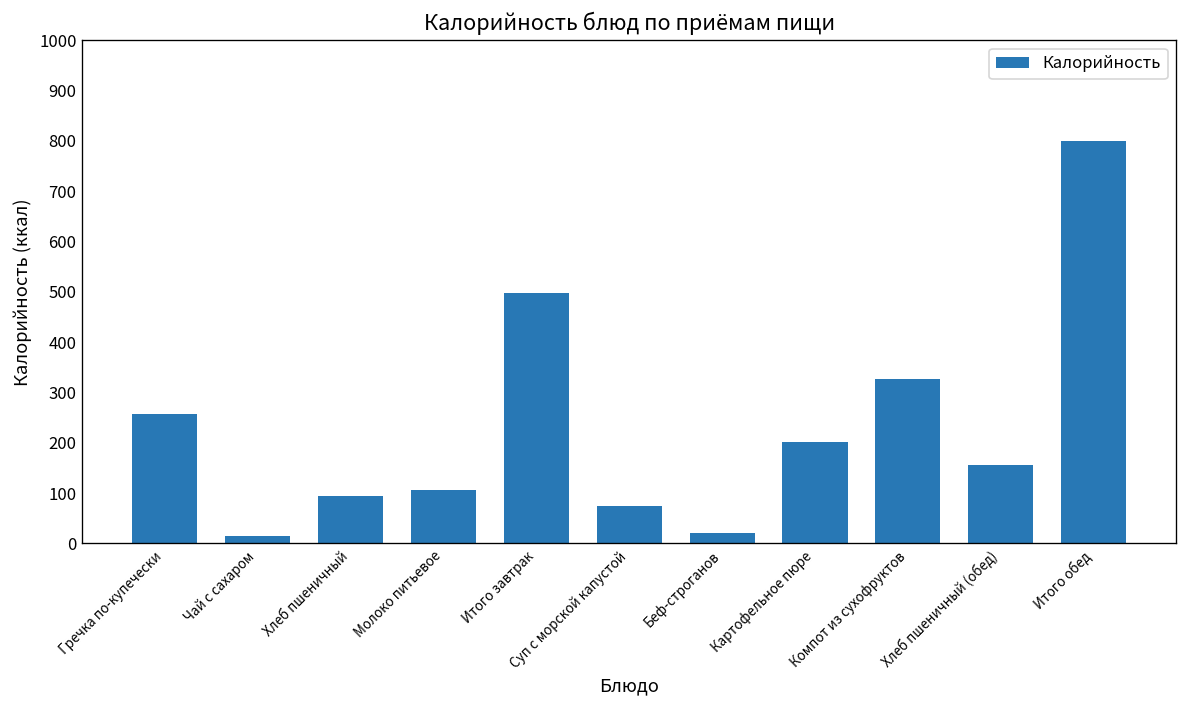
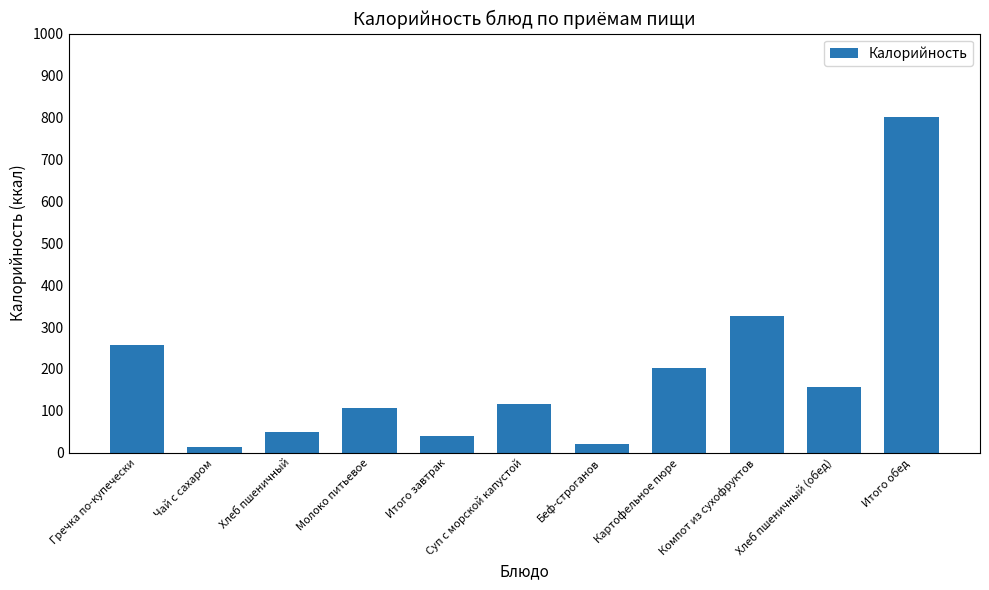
Хлеб пшеничный: 90 -> 50
Итого завтрак: 500 -> 40
Суп с морской капустой: 80 -> 120
